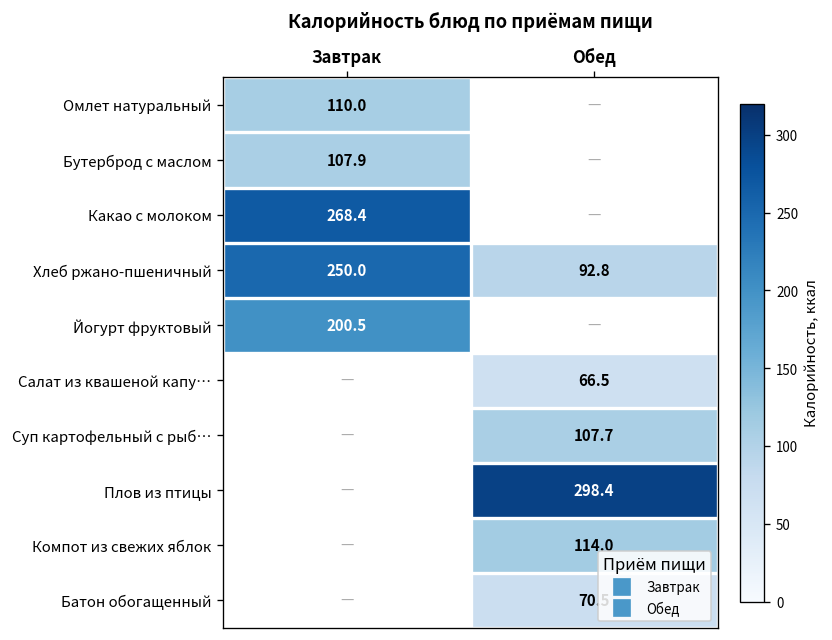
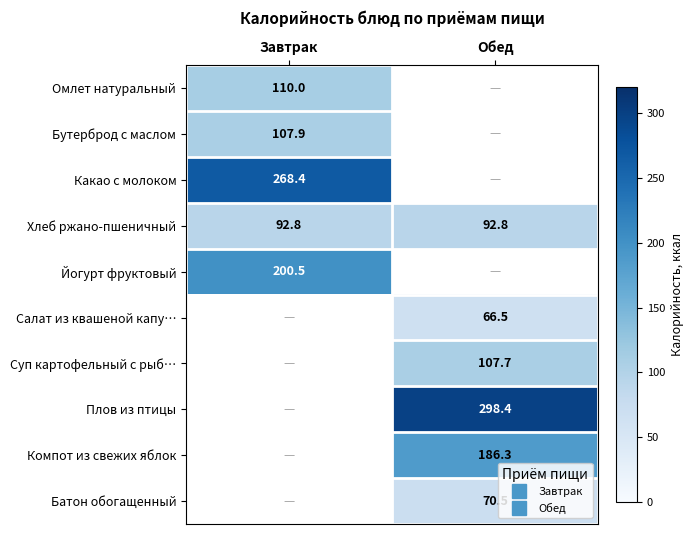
Хлеб ржано-пшеничный, Завтрак: 250.0 -> 92.8
Компот из свежих яблок, Обед: 114.0 -> 186.3
